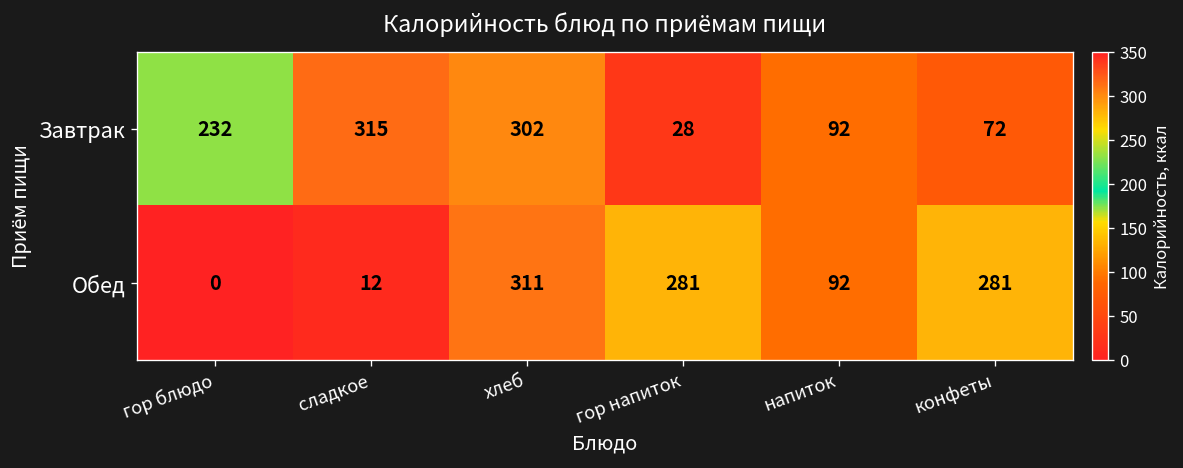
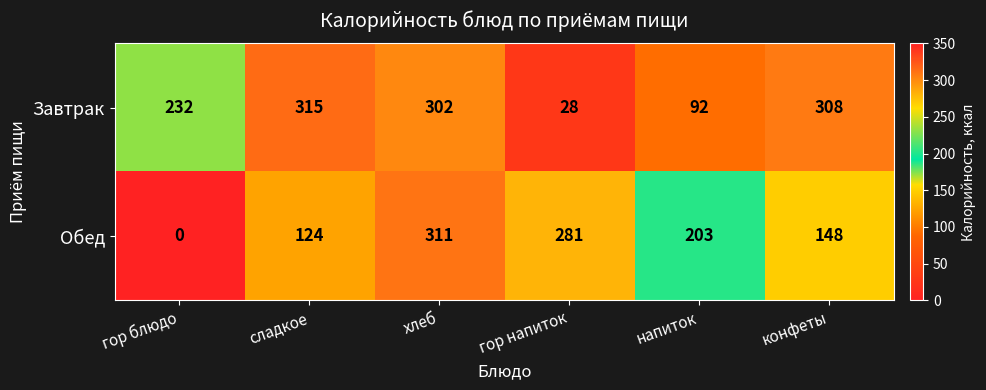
Завтрак, конфеты: 72 -> 308
Обед, сладкое: 12 -> 124
Обед, напиток: 92 -> 203
Обед, конфеты: 281 -> 148
